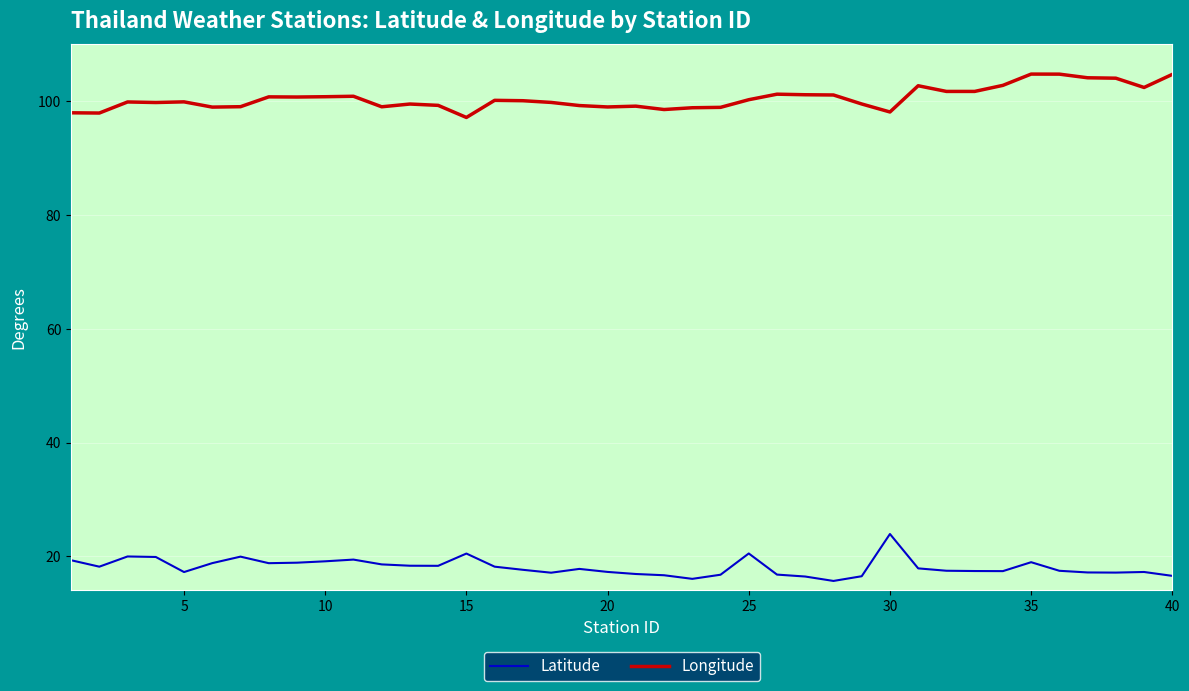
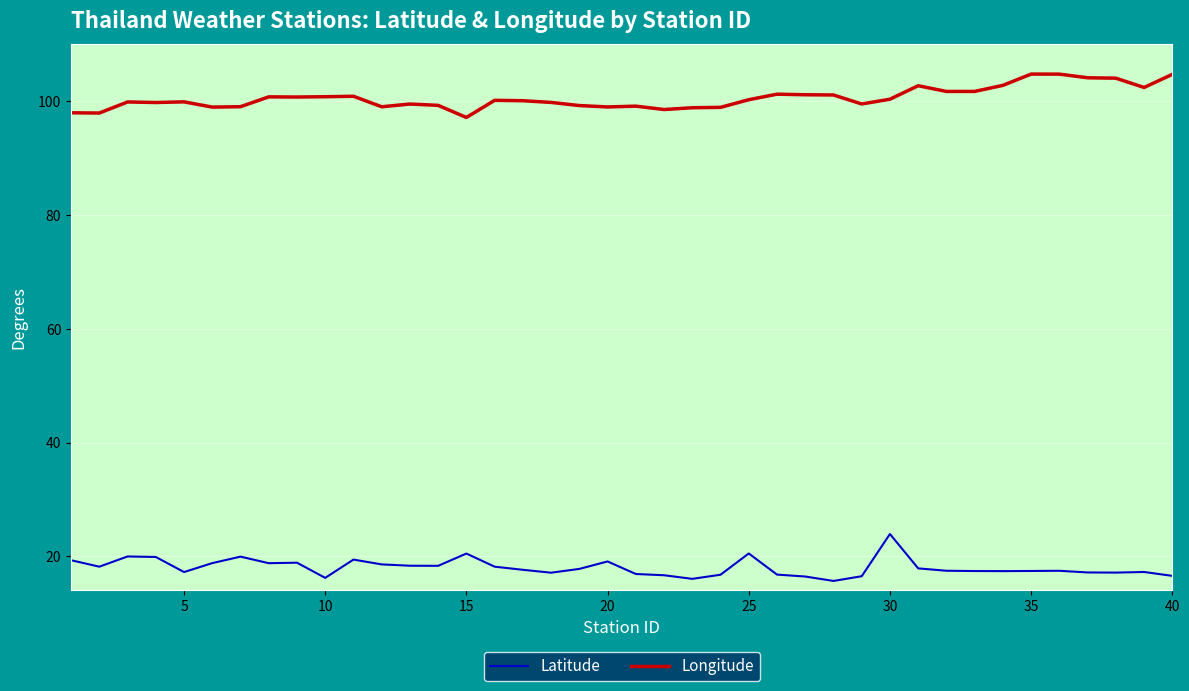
Latitude, 10: 19 -> 16
Latitude, 20: 17 -> 19
Longitude, 30: 98 -> 100
Latitude, 35: 19 -> 17
